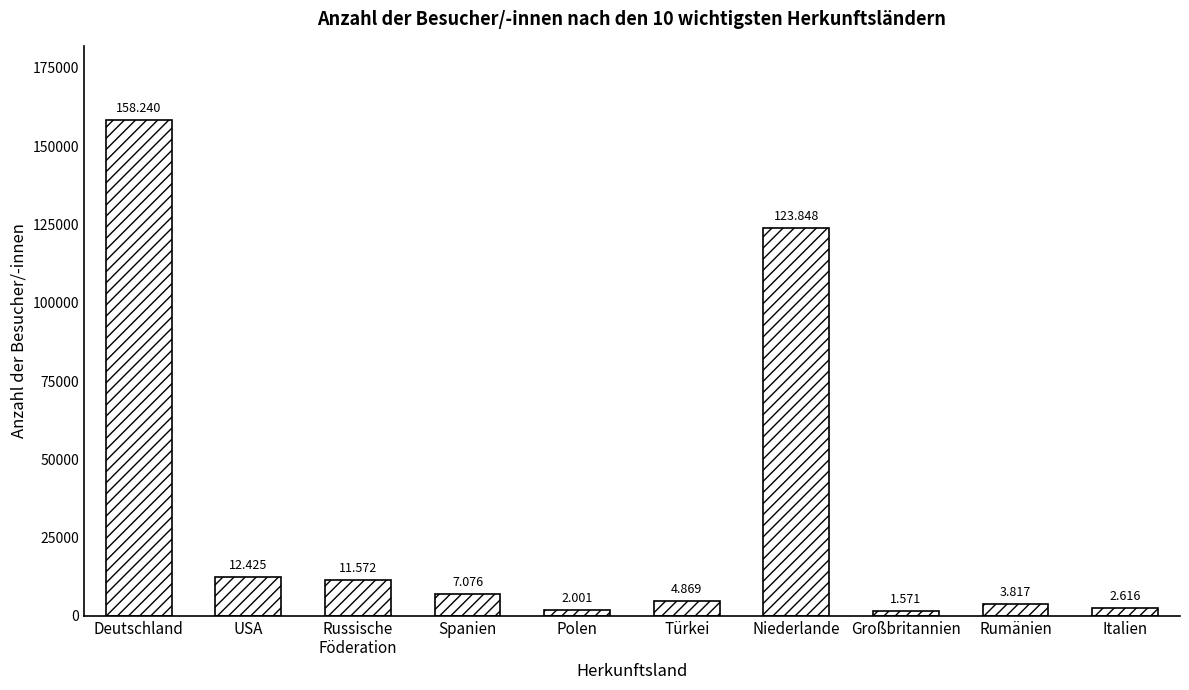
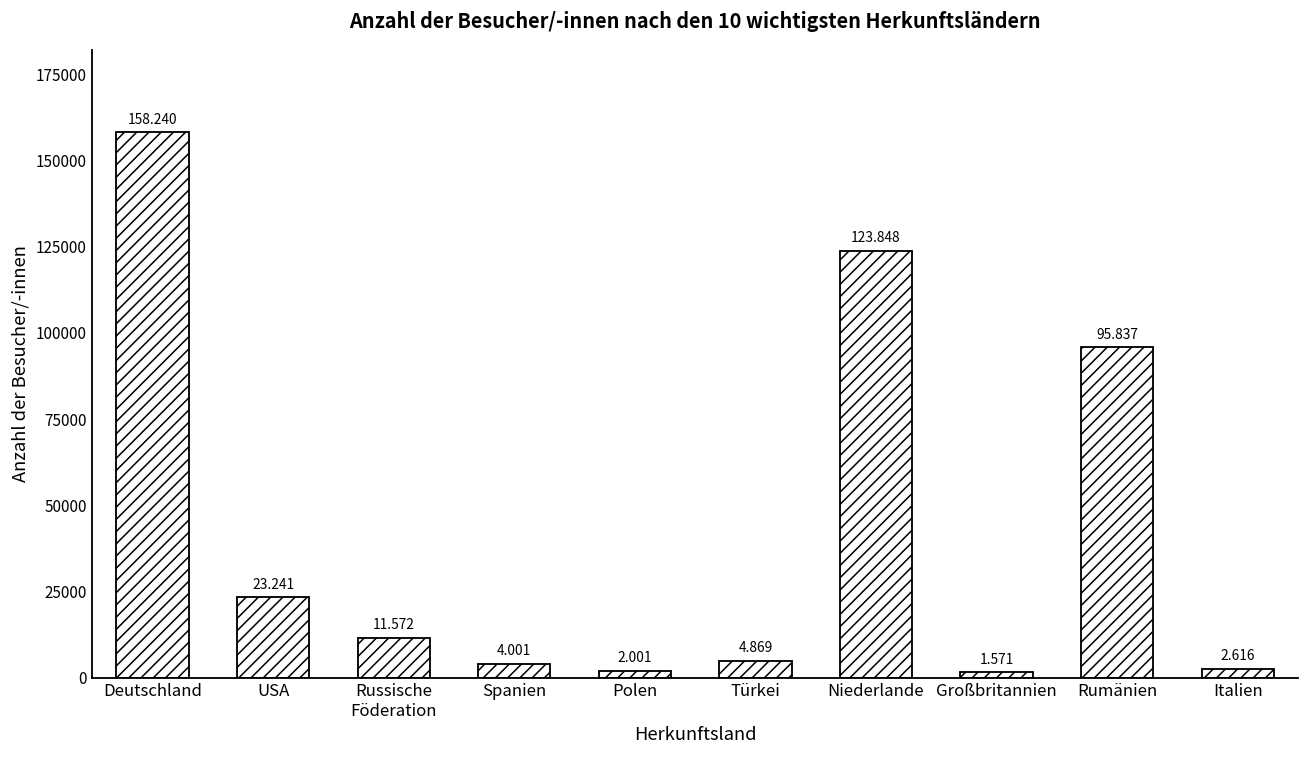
USA: 12.425 -> 23.241
Spanien: 7.076 -> 4.001
Rumänien: 3.817 -> 95.837
